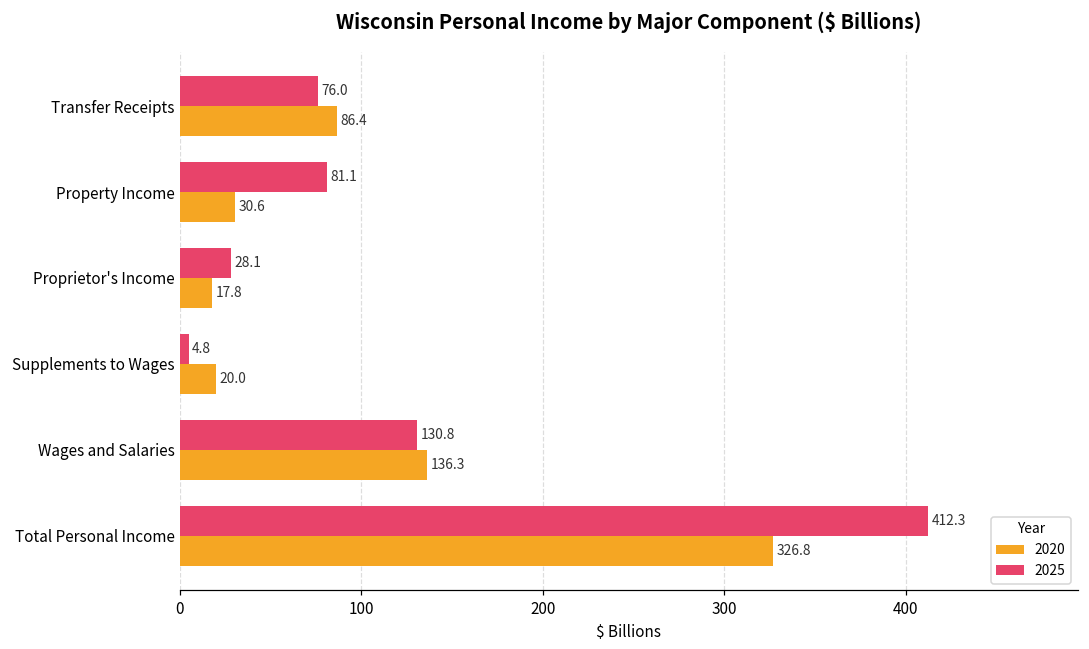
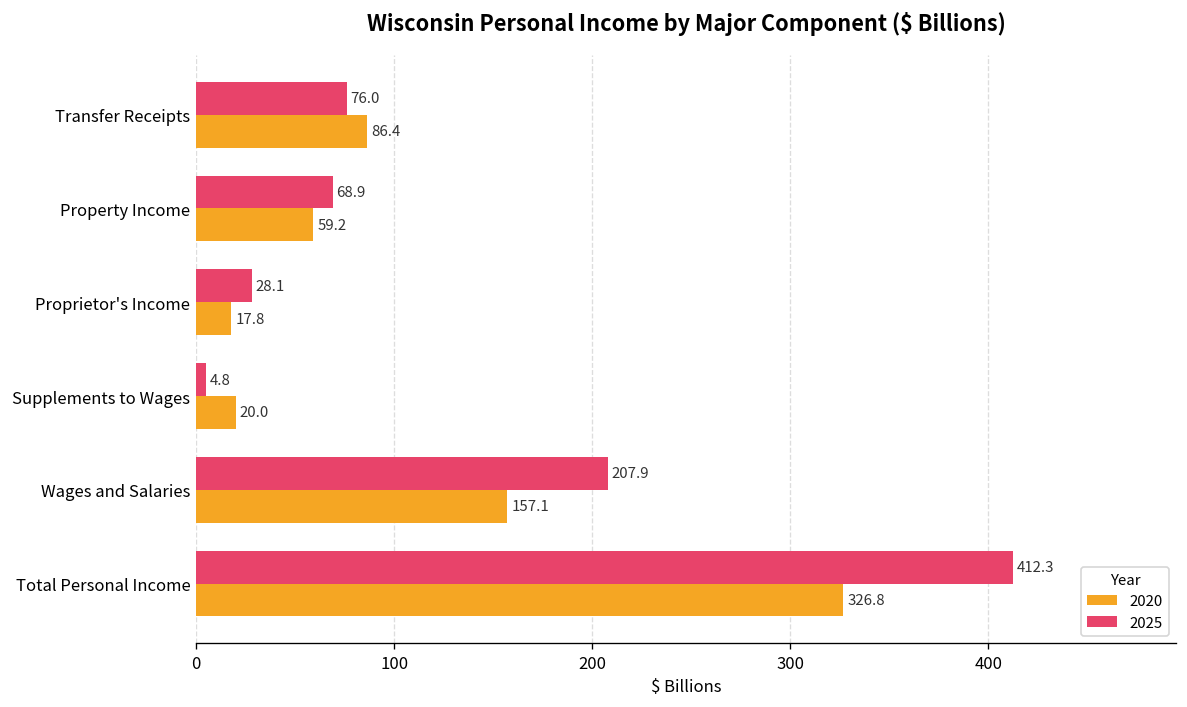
2025, Property Income: 81.1 -> 68.9
2020, Property Income: 30.6 -> 59.2
2025, Wages and Salaries: 130.8 -> 207.9
2020, Wages and Salaries: 136.3 -> 157.1
